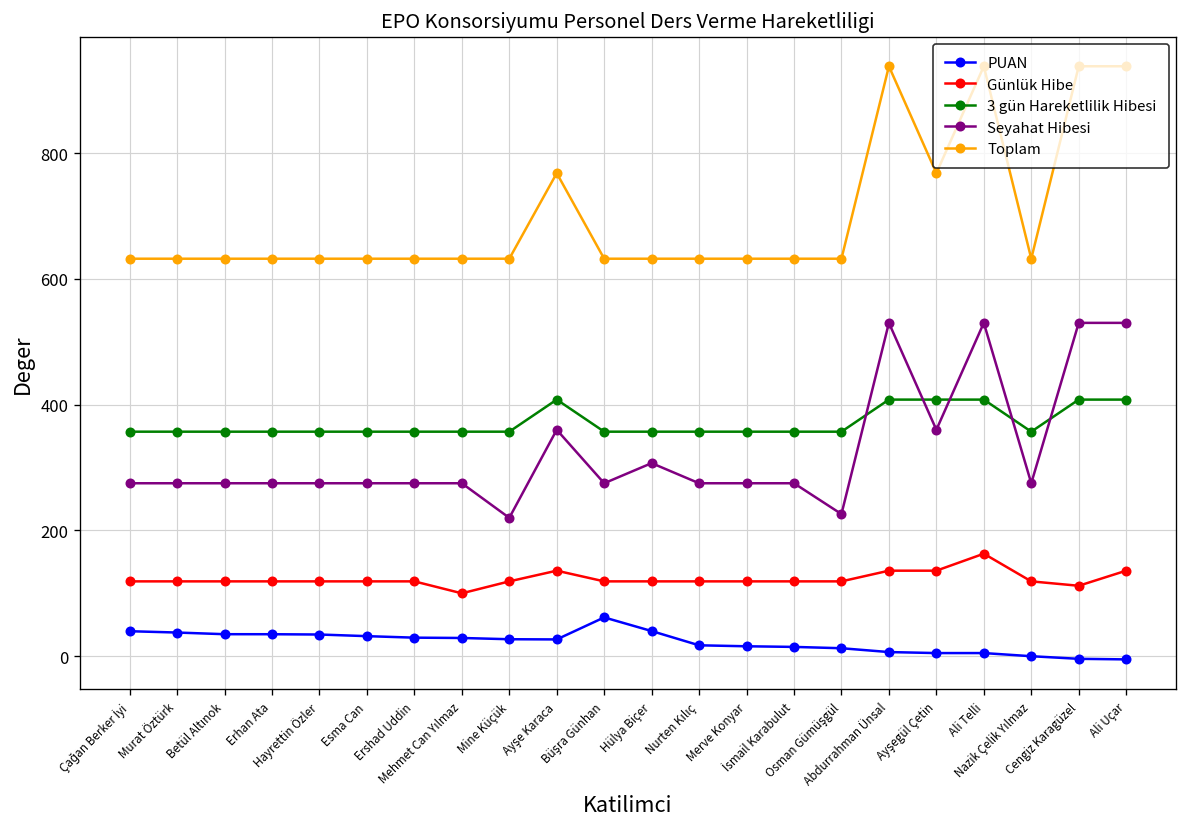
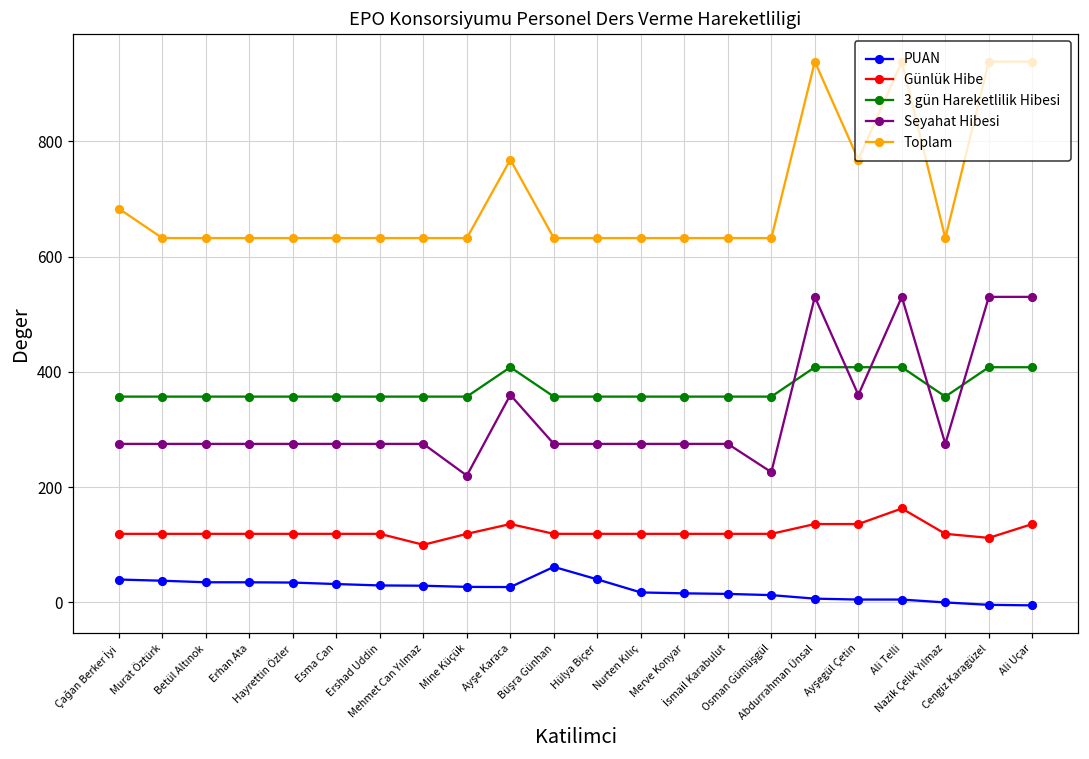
Toplam, Çağan Berker İyi: 630 -> 680
Seyahat Hibesi, Hülya Biçer: 310 -> 280
